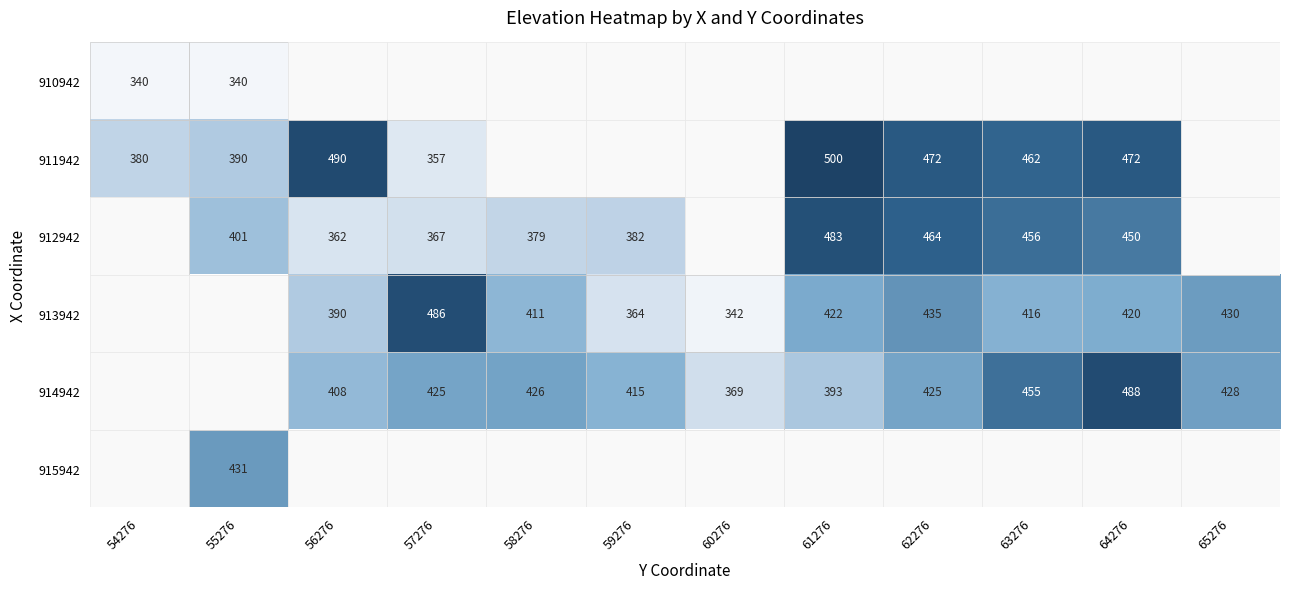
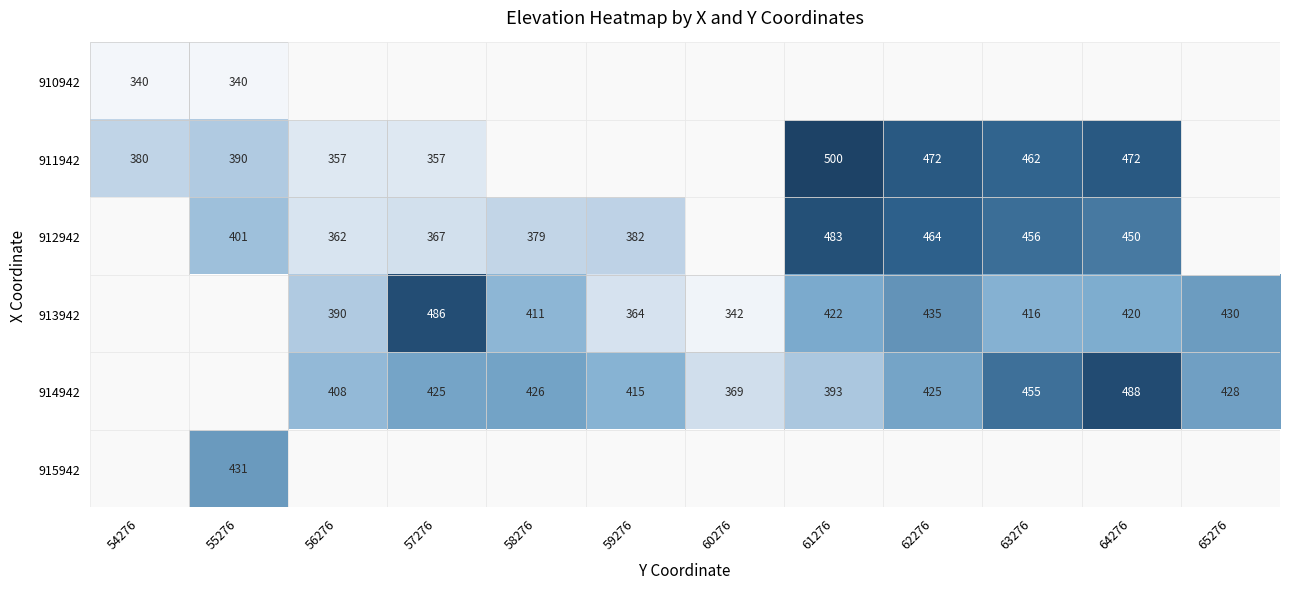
911942, 56276: 490 -> 357
